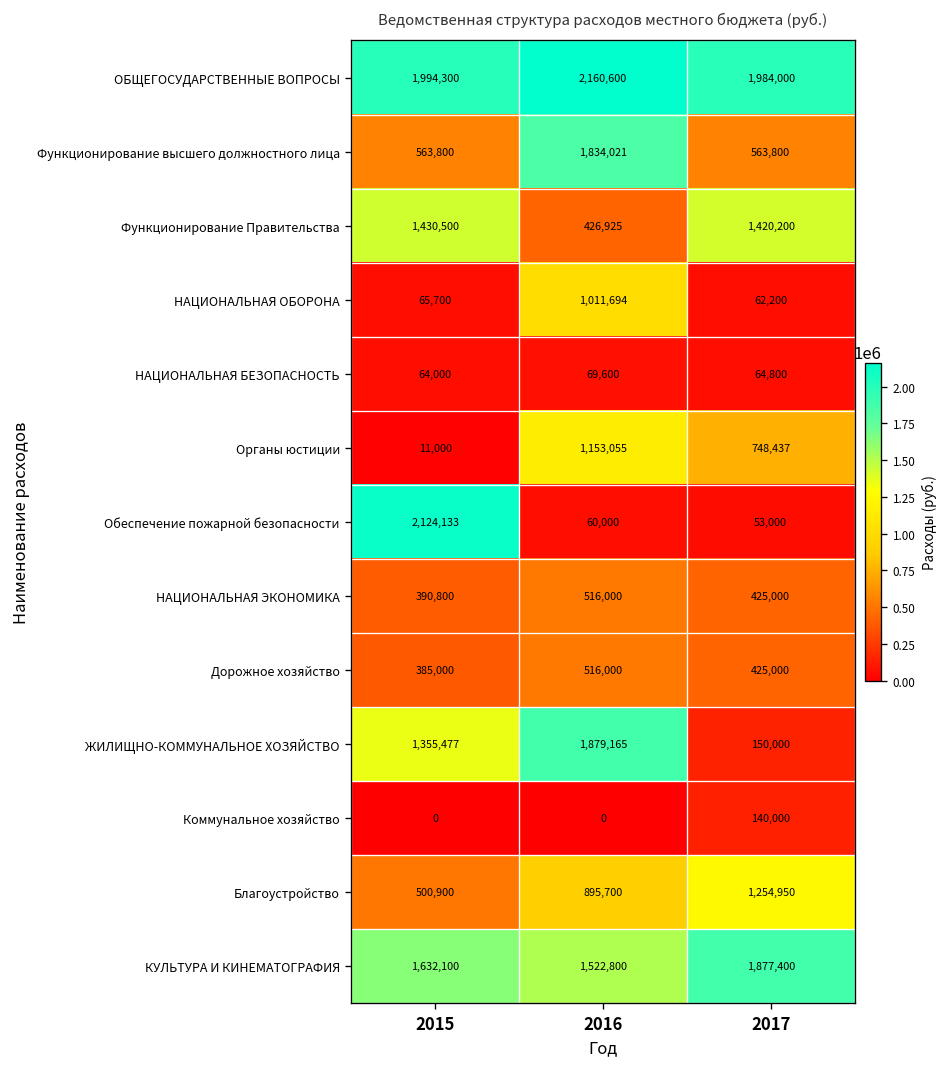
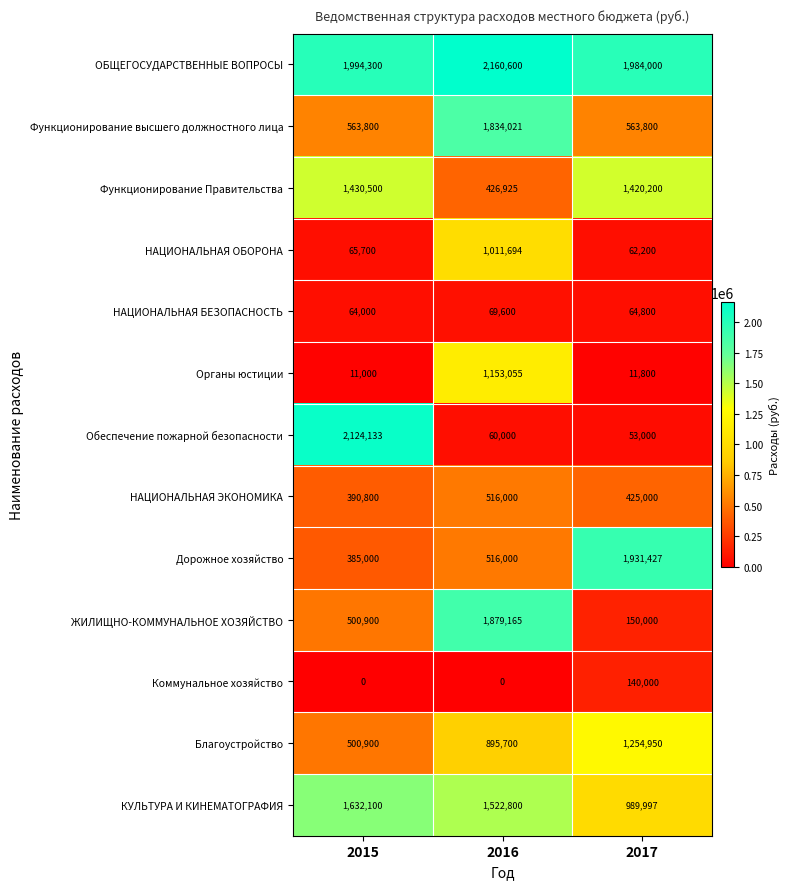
Органы юстиции, 2017: 748,437 -> 11,800
Дорожное хозяйство, 2017: 425,000 -> 1,931,427
ЖИЛИЩНО-КОММУНАЛЬНОЕ ХОЗЯЙСТВО, 2015: 1,355,477 -> 500,900
КУЛЬТУРА И КИНЕМАТОГРАФИЯ, 2017: 1,877,400 -> 989,997
